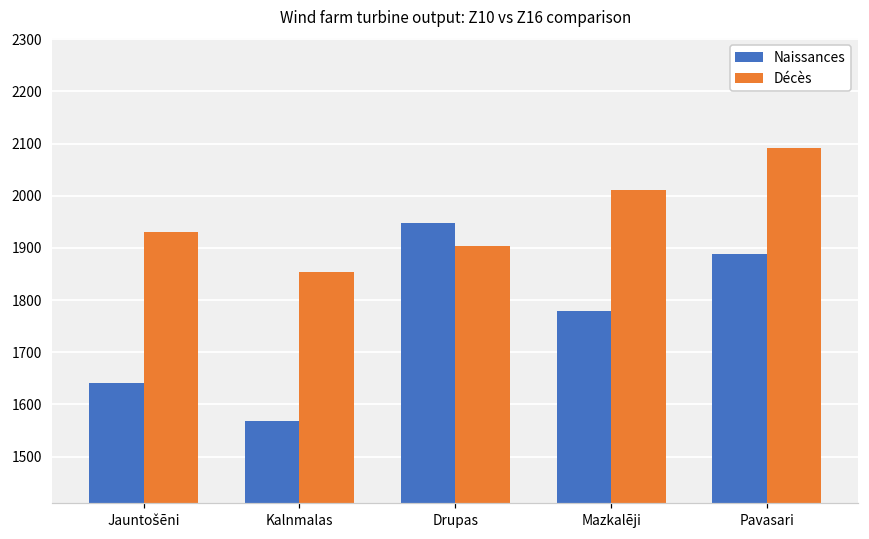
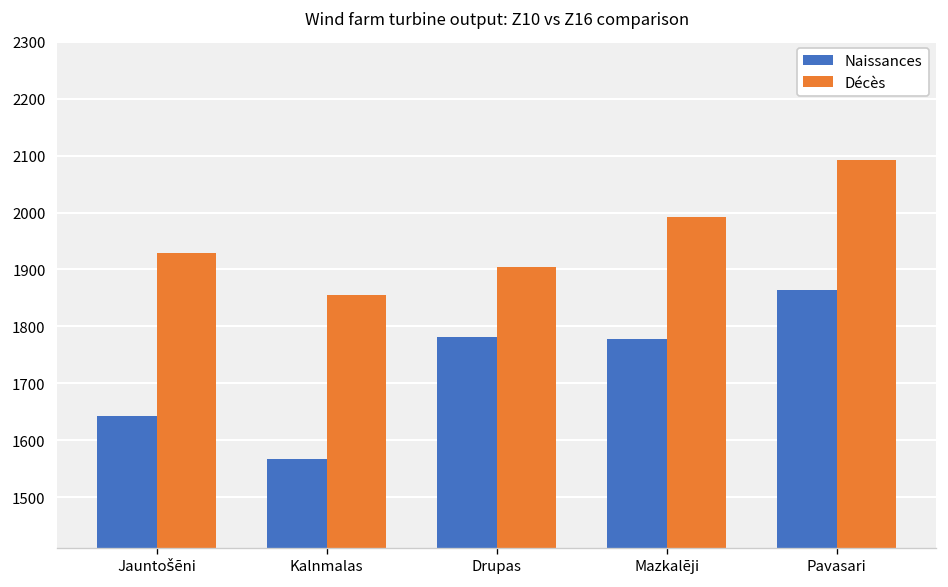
Naissances, Drupas: 1950 -> 1780
Décès, Mazkalēji: 2010 -> 1990
Naissances, Pavasari: 1890 -> 1860
